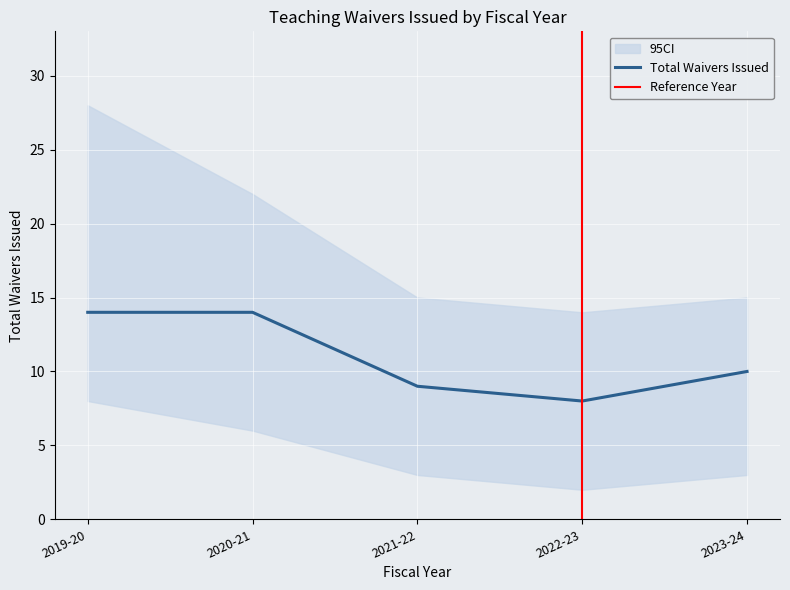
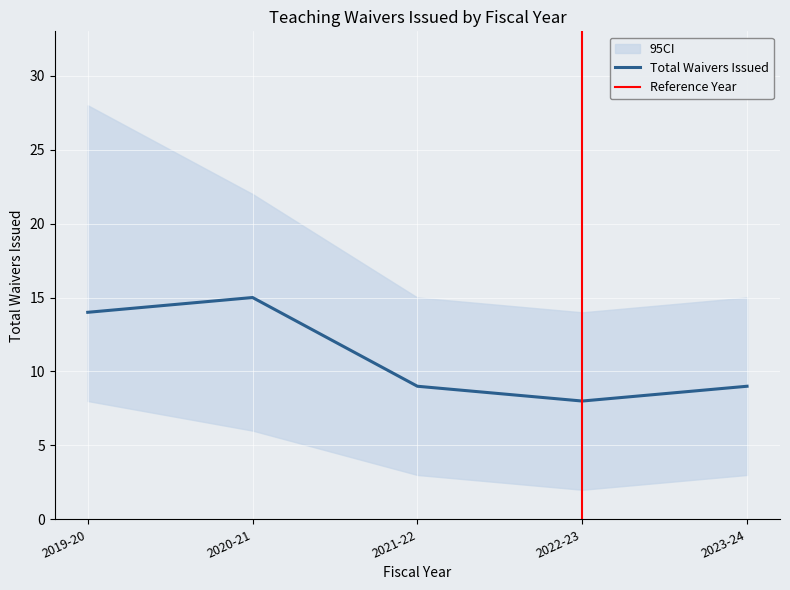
Total Waivers Issued, 2020-21: 14 -> 15
Total Waivers Issued, 2023-24: 10 -> 9
